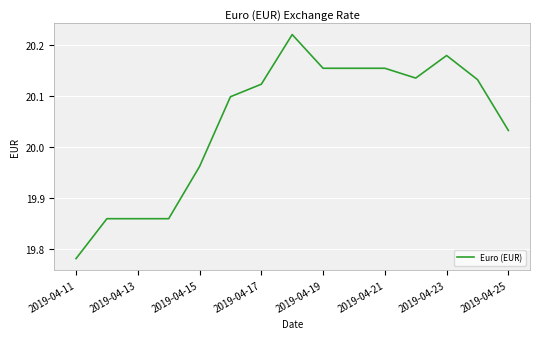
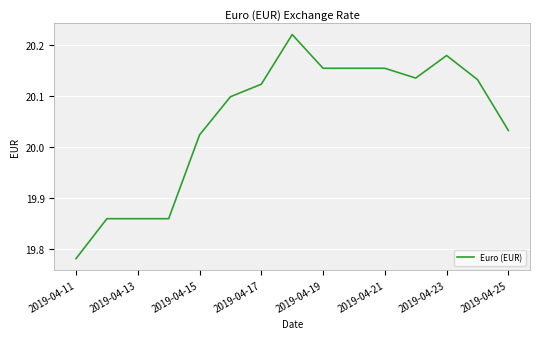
2019-04-15: 19.96 -> 20.02
